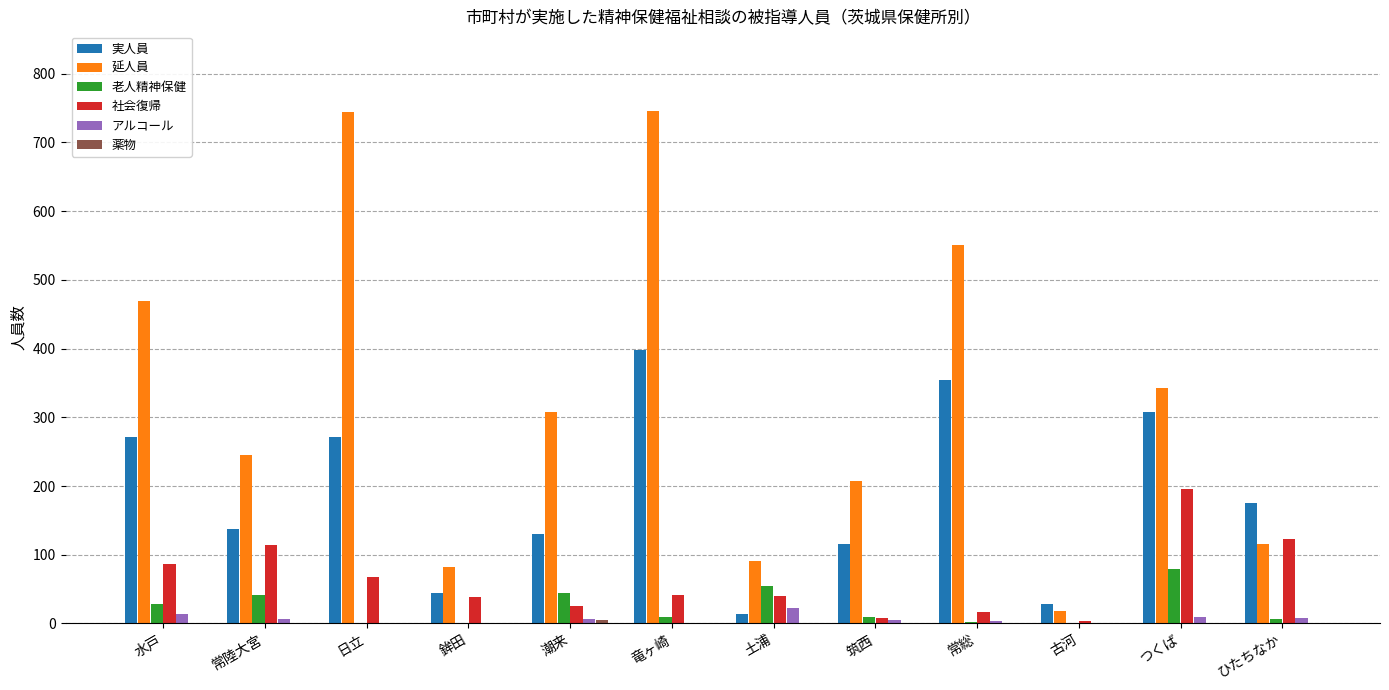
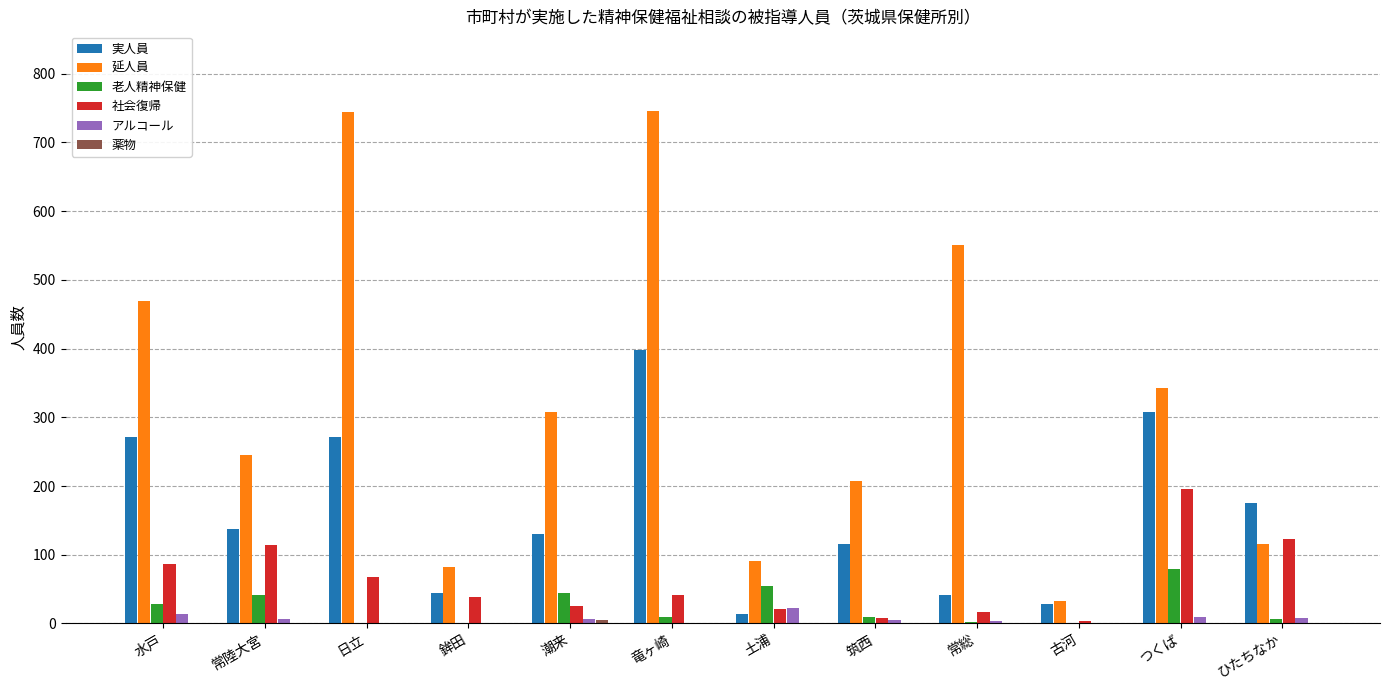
社会復帰, 土浦: 40 -> 20
実人員, 常総: 360 -> 40
延人員, 古河: 20 -> 30
